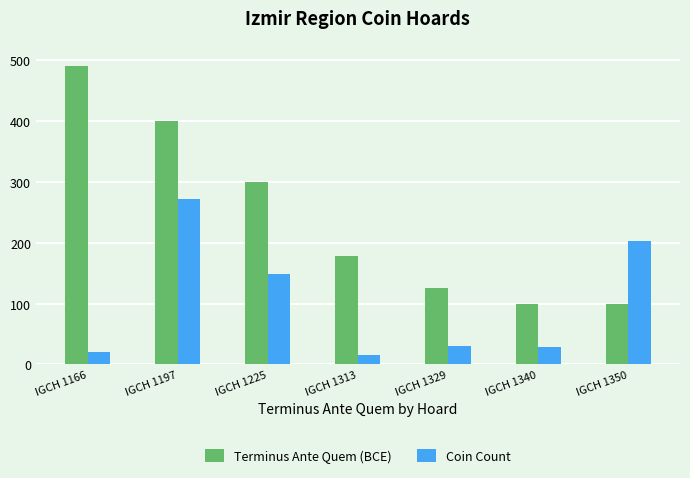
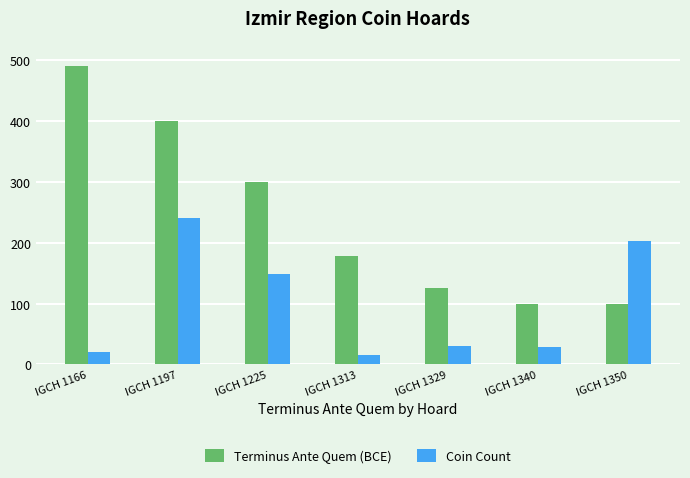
Coin Count, IGCH 1197: 270 -> 240
